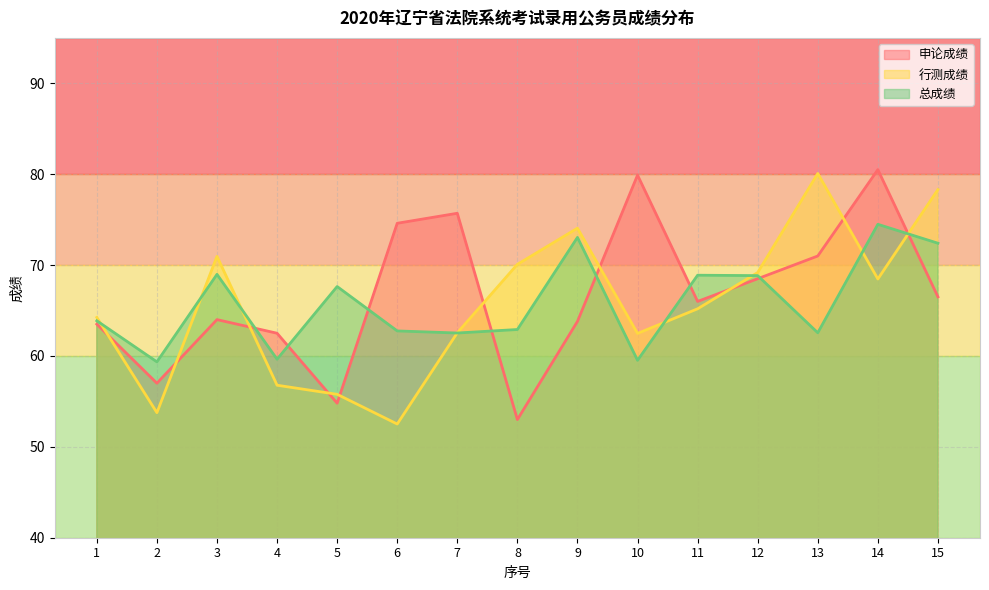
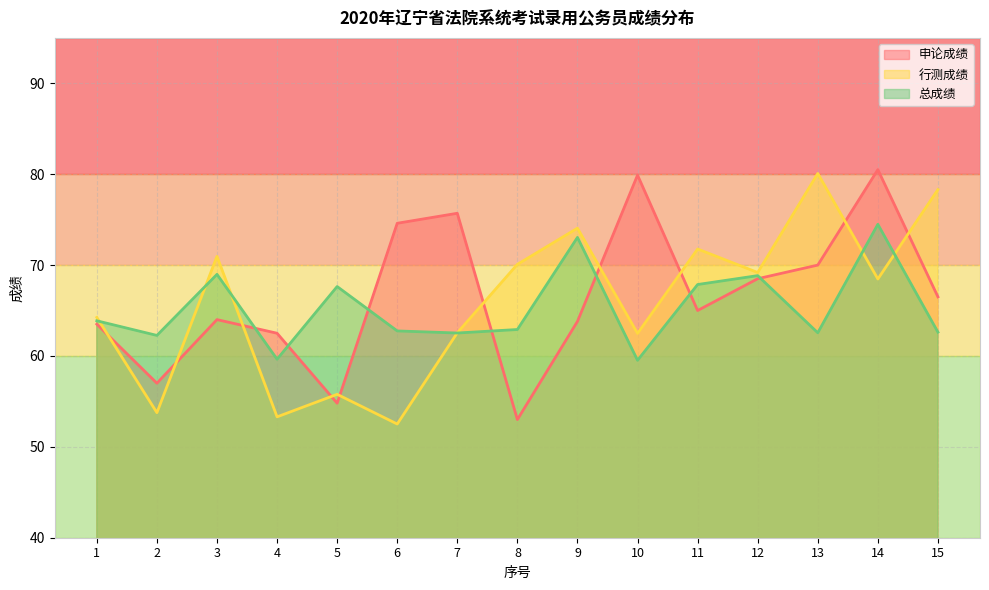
总成绩, 2: 59 -> 62
行测成绩, 4: 57 -> 53
申论成绩, 11: 66 -> 65
行测成绩, 11: 65 -> 72
总成绩, 11: 69 -> 68
申论成绩, 13: 71 -> 70
总成绩, 15: 72 -> 63
